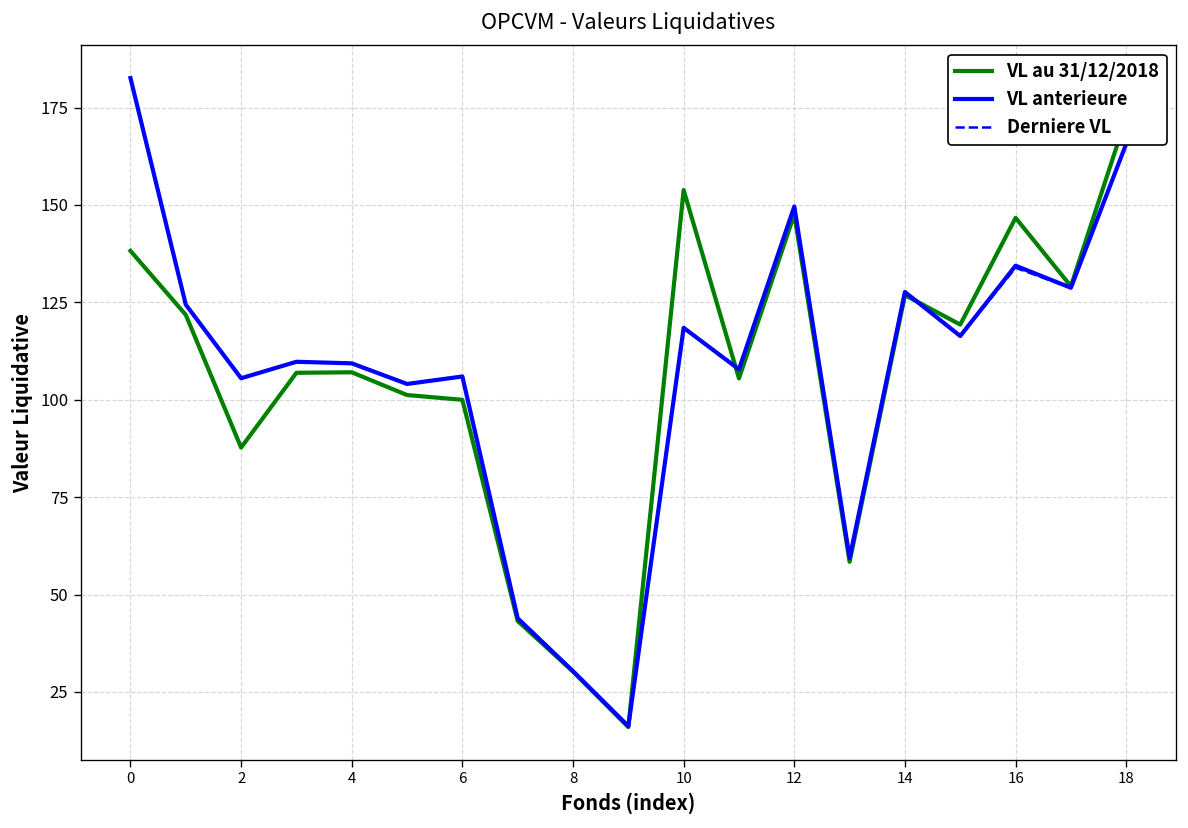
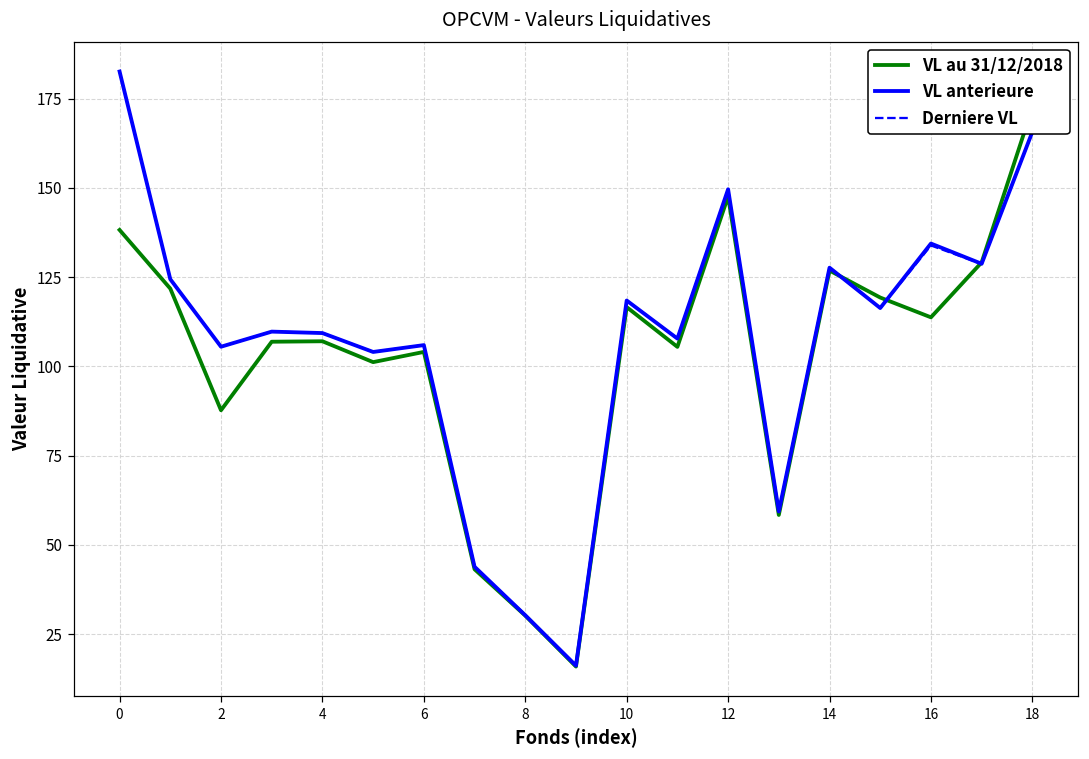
VL au 31/12/2018, 6: 100 -> 104
VL au 31/12/2018, 10: 154 -> 117
VL au 31/12/2018, 16: 147 -> 114
